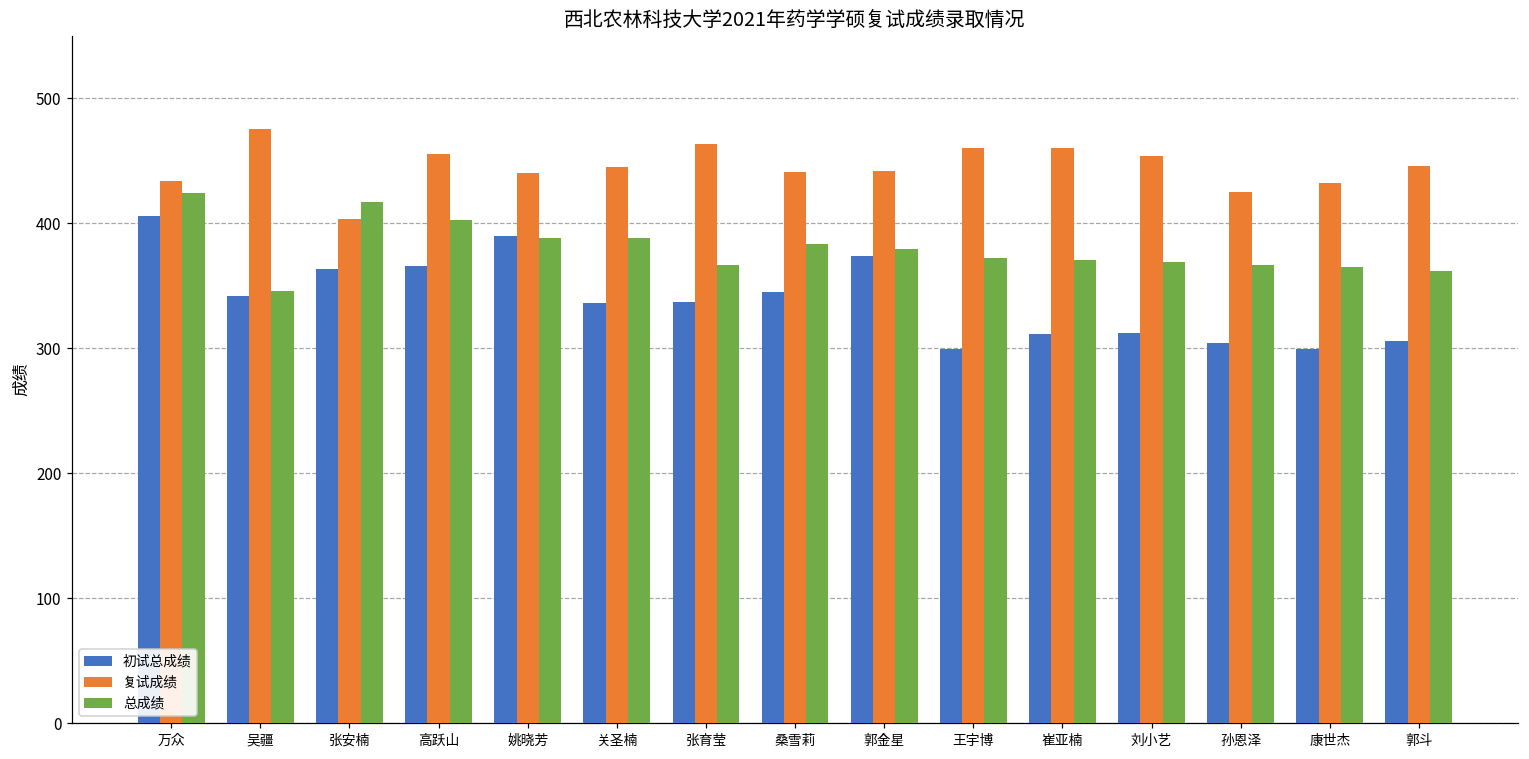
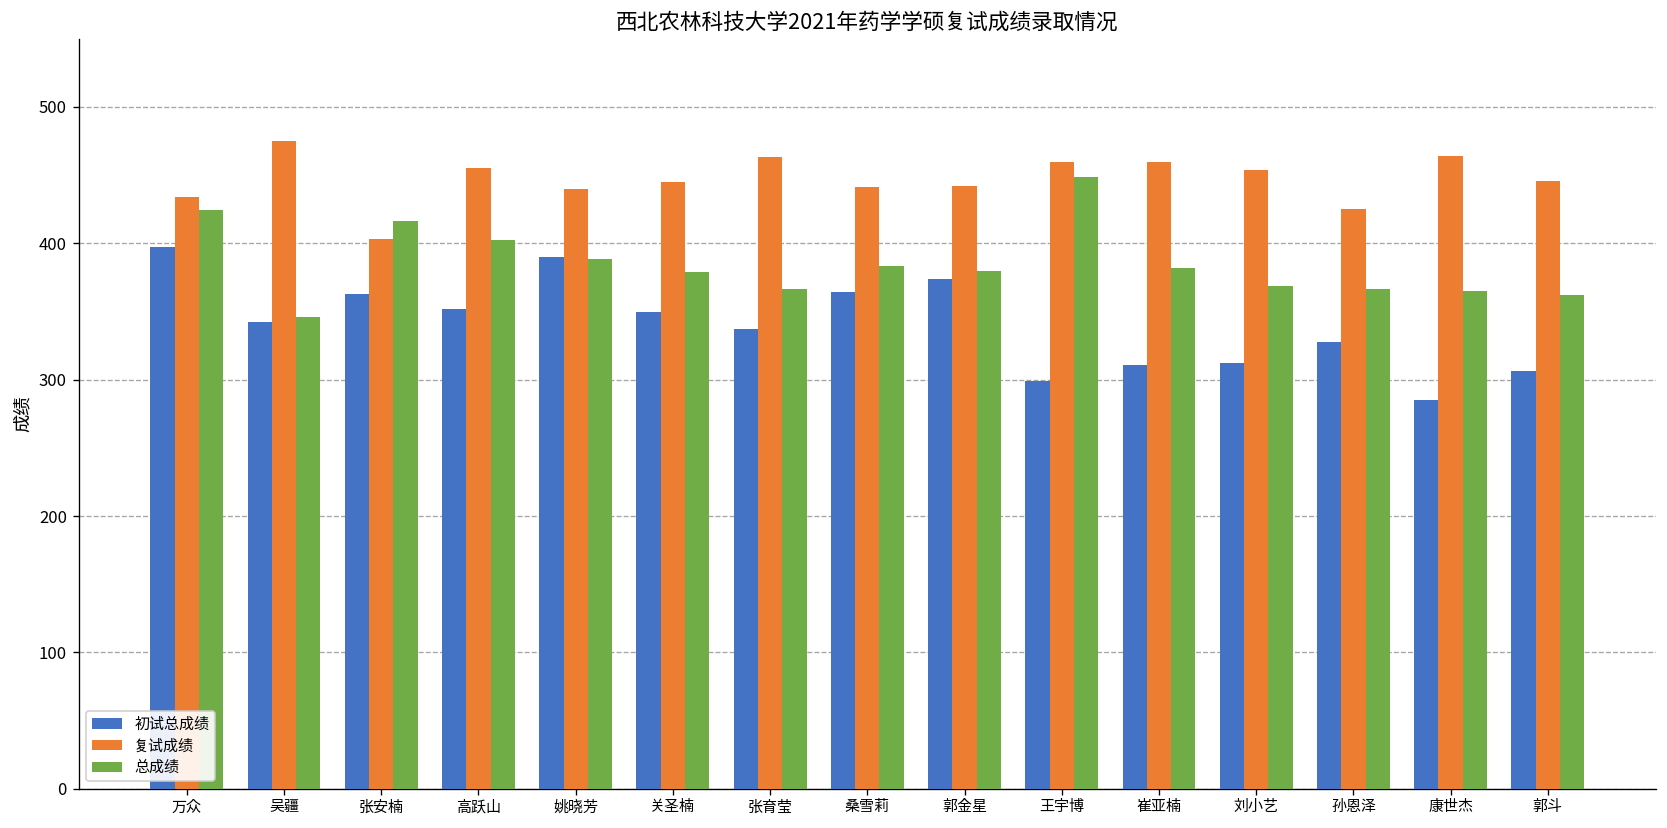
初试总成绩, 万众: 406 -> 397
初试总成绩, 高跃山: 366 -> 352
初试总成绩, 关圣楠: 336 -> 350
总成绩, 关圣楠: 388 -> 379
初试总成绩, 桑雪莉: 345 -> 364
总成绩, 王宇博: 372 -> 449
总成绩, 崔亚楠: 371 -> 382
初试总成绩, 孙恩泽: 304 -> 328
初试总成绩, 康世杰: 299 -> 285
复试成绩, 康世杰: 432 -> 464
